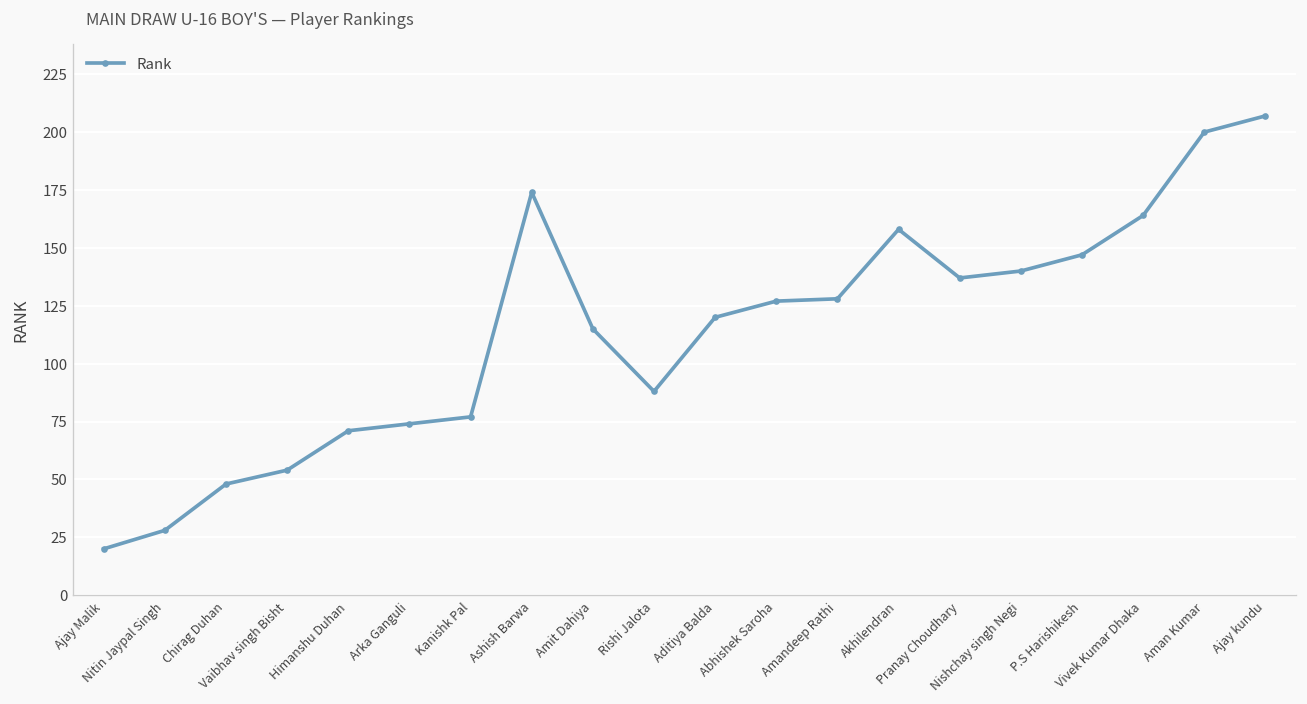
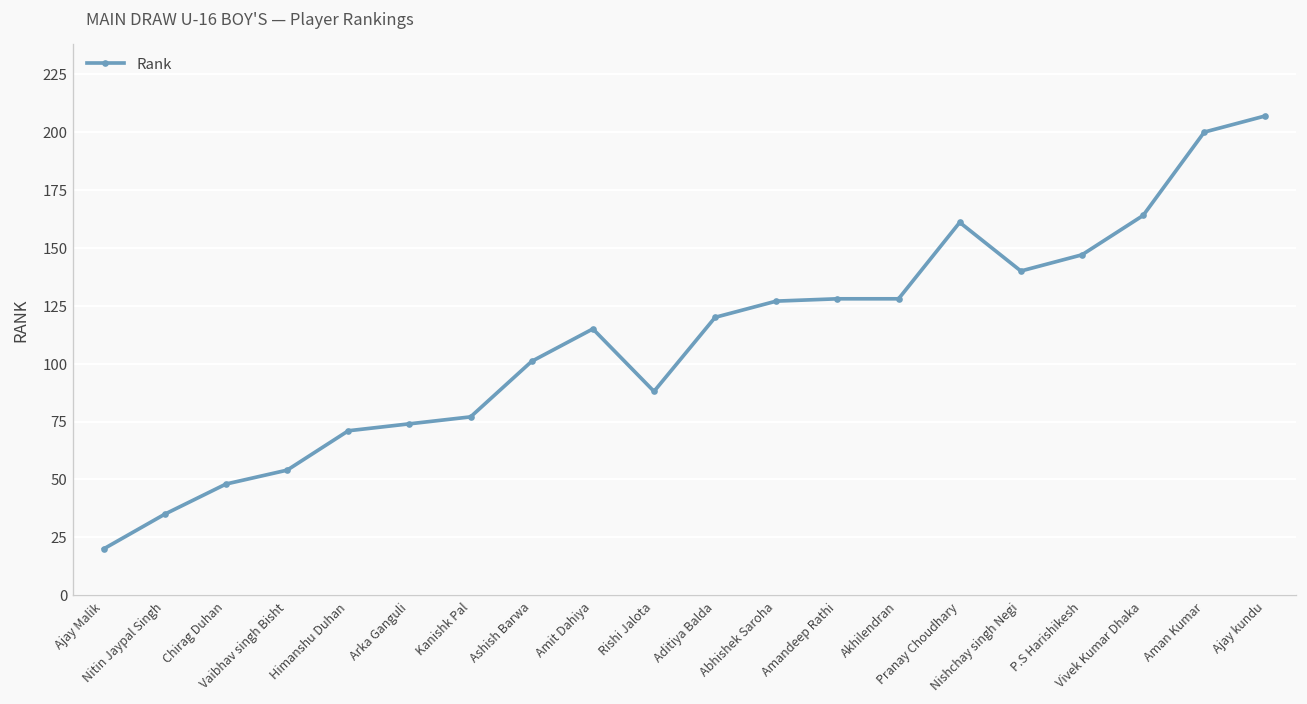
Nitin Jaypal Singh: 28 -> 35
Ashish Barwa: 174 -> 101
Akhilendran: 158 -> 128
Pranay Choudhary: 137 -> 161
